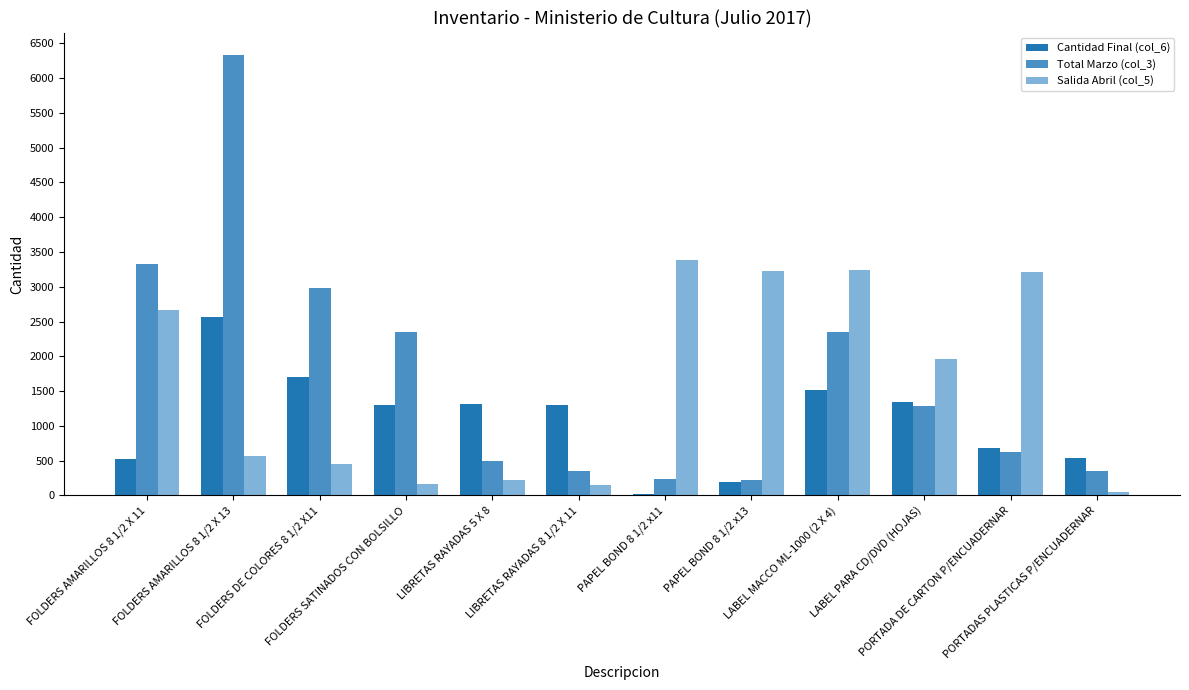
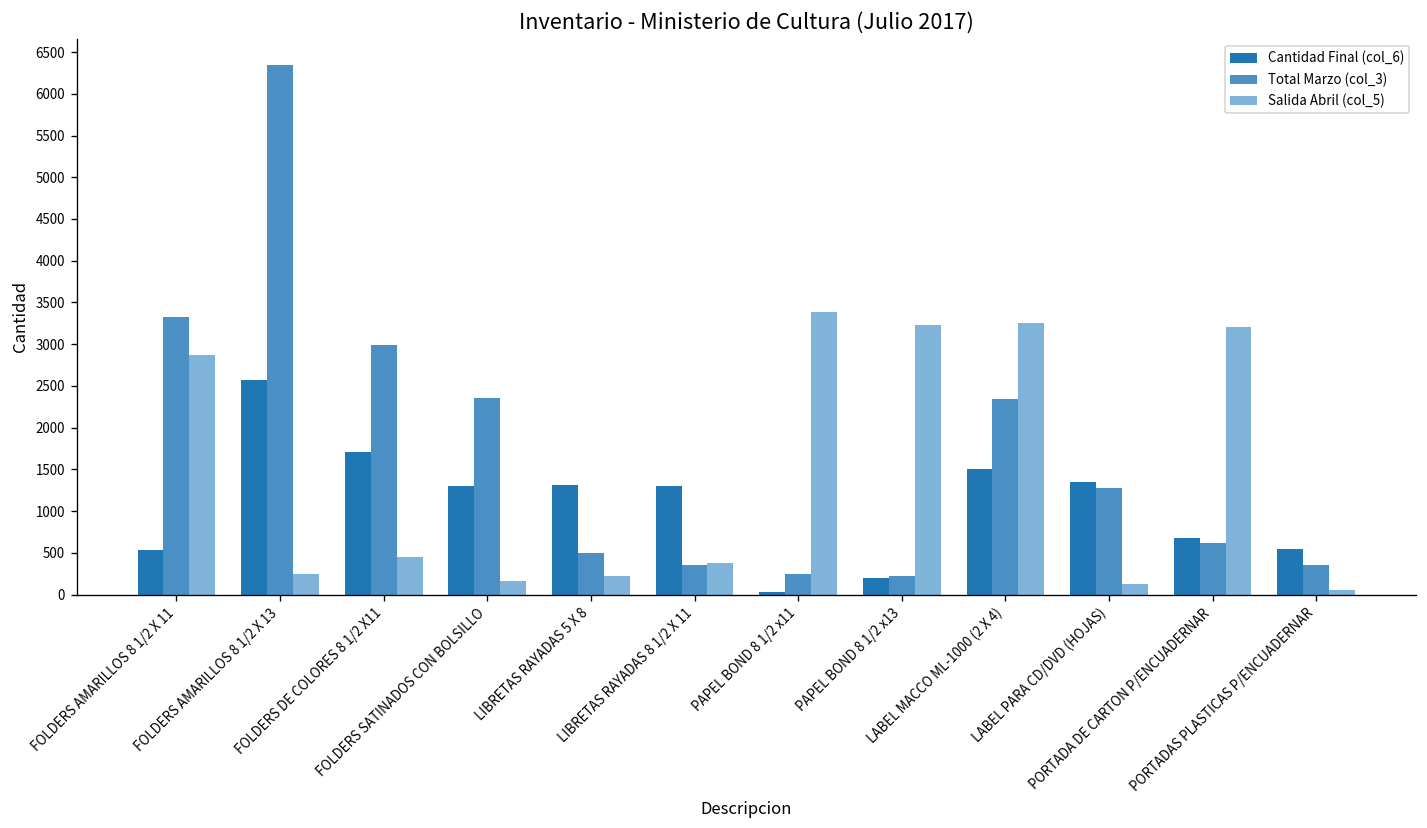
Salida Abril (col_5), FOLDERS AMARILLOS 8 1/2 X 11: 2700 -> 2900
Salida Abril (col_5), FOLDERS AMARILLOS 8 1/2 X 13: 600 -> 300
Salida Abril (col_5), LIBRETAS RAYADAS 8 1/2 X 11: 200 -> 400
Salida Abril (col_5), LABEL PARA CD/DVD (HOJAS): 2000 -> 100
